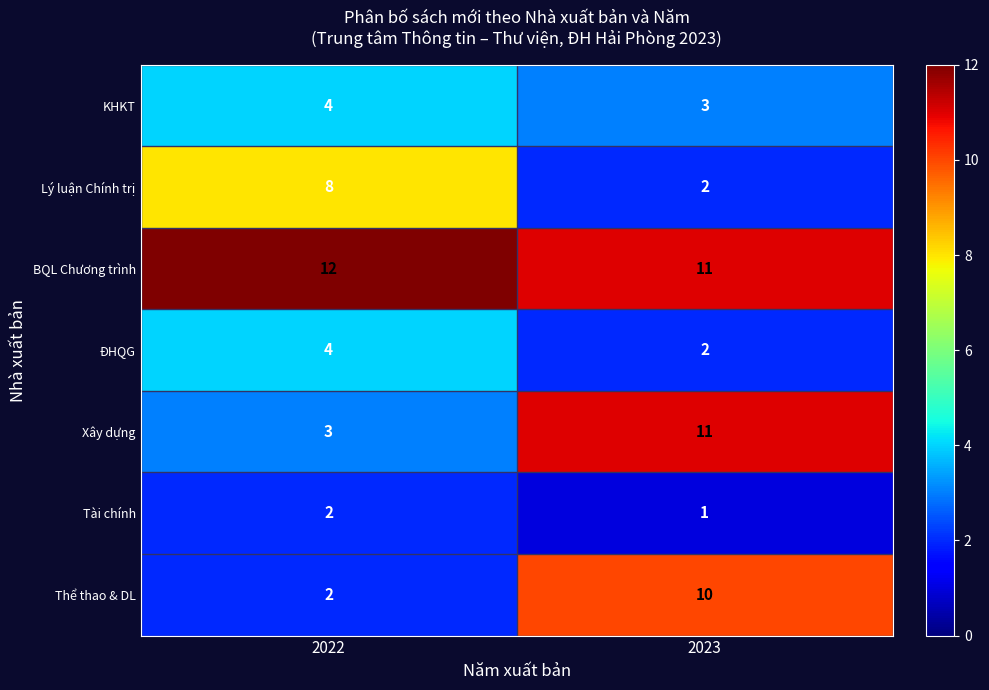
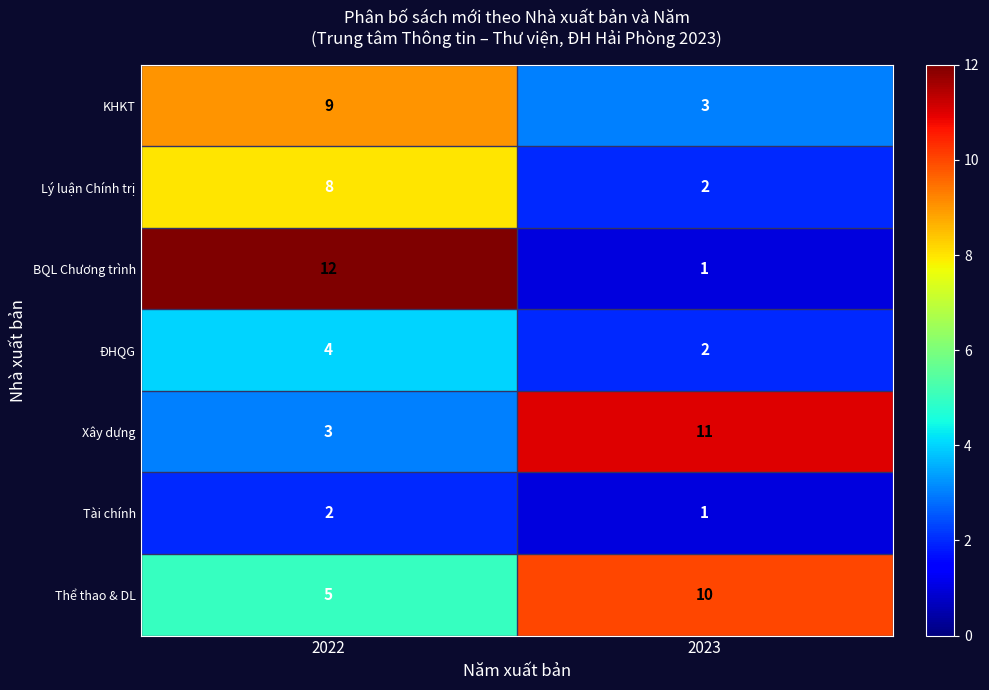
KHKT, 2022: 4 -> 9
BQL Chương trình, 2023: 11 -> 1
Thể thao & DL, 2022: 2 -> 5
